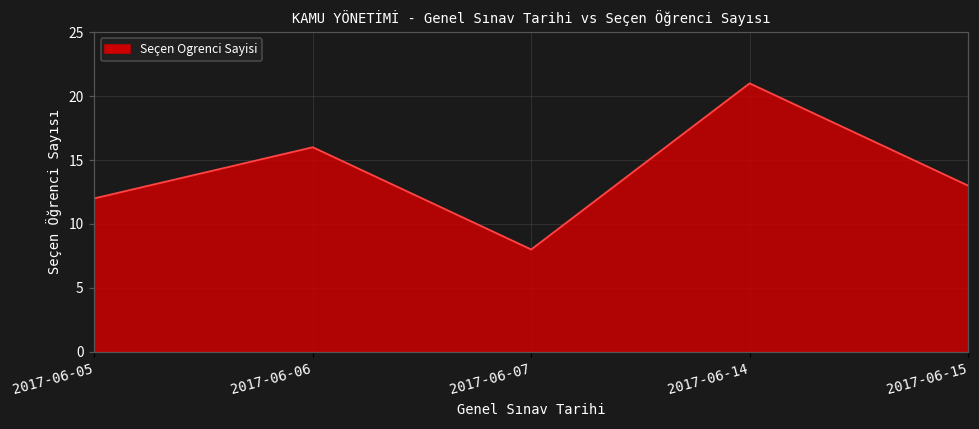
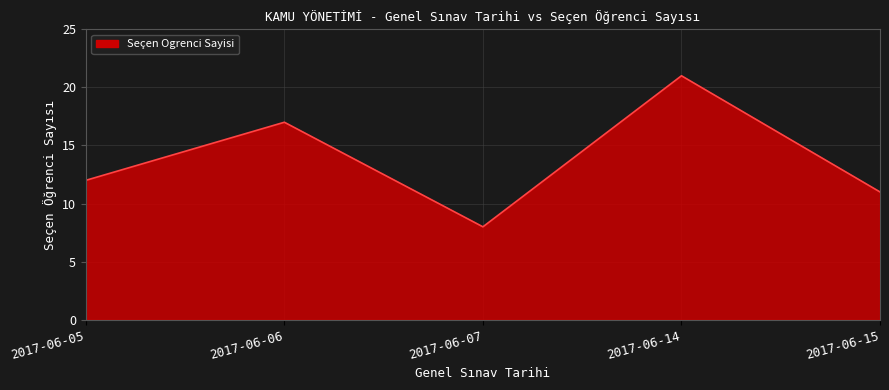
2017-06-06: 16 -> 17
2017-06-15: 13 -> 11
